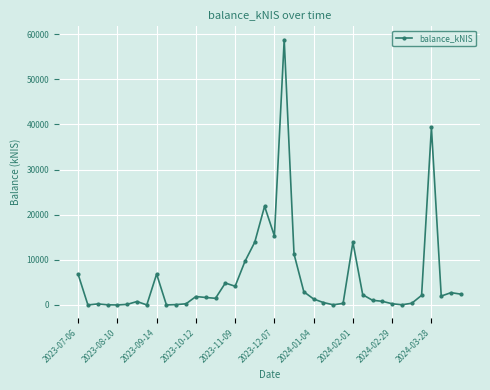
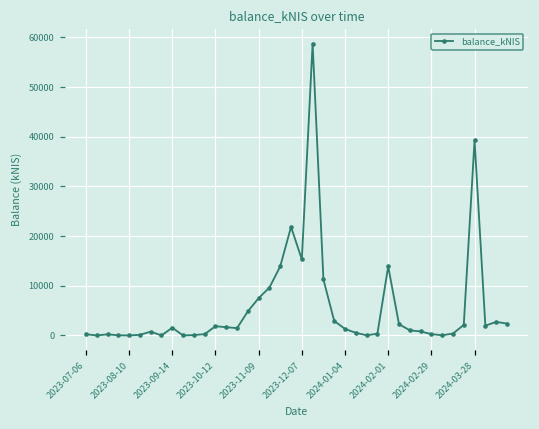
2023-07-06: 7000 -> 0
2023-09-14: 7000 -> 2000
2023-11-09: 4000 -> 8000
